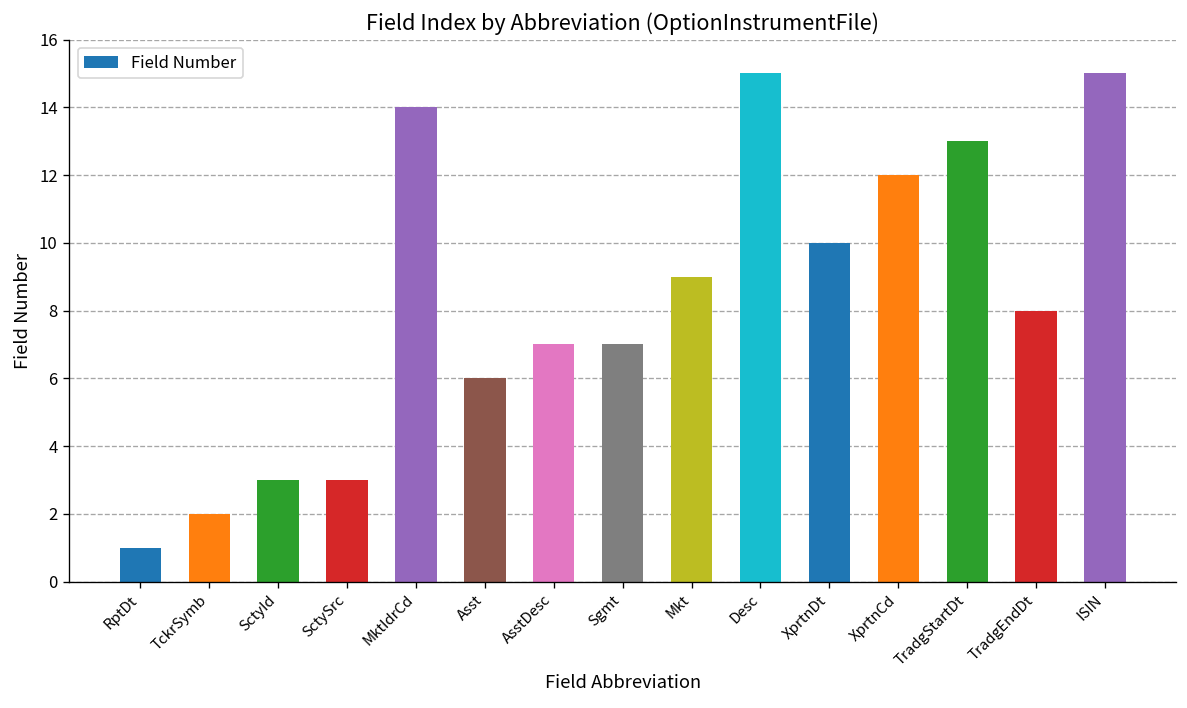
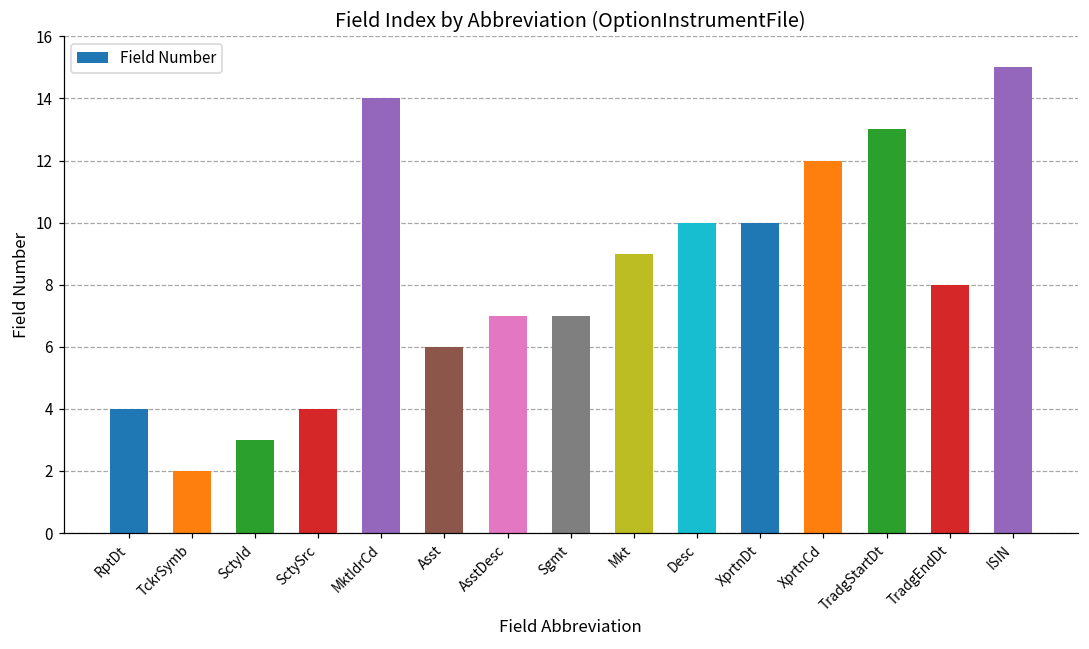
RptDt: 1 -> 4
SctySrc: 3 -> 4
Desc: 15 -> 10
